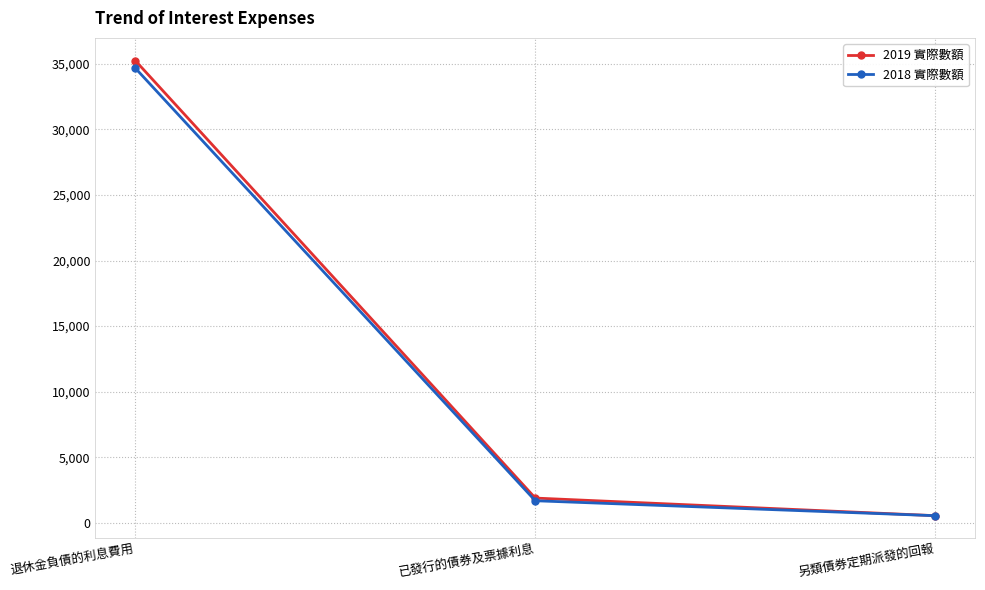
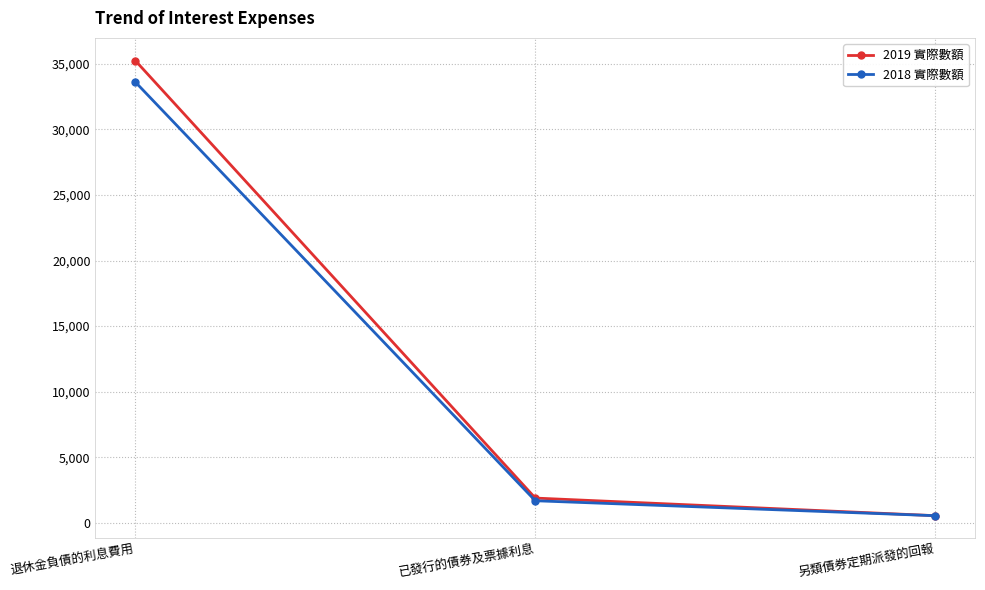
2018 實際數額, 退休金負債的利息費用: 34,700 -> 33,600
